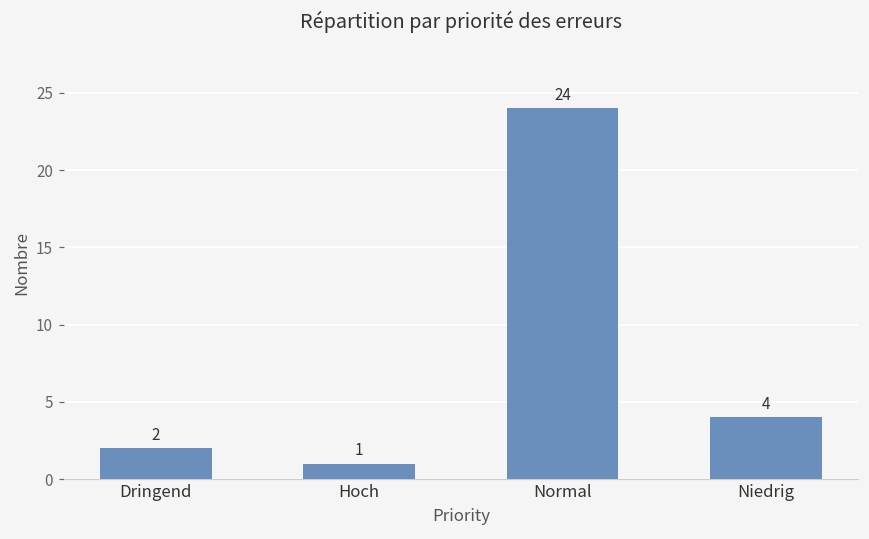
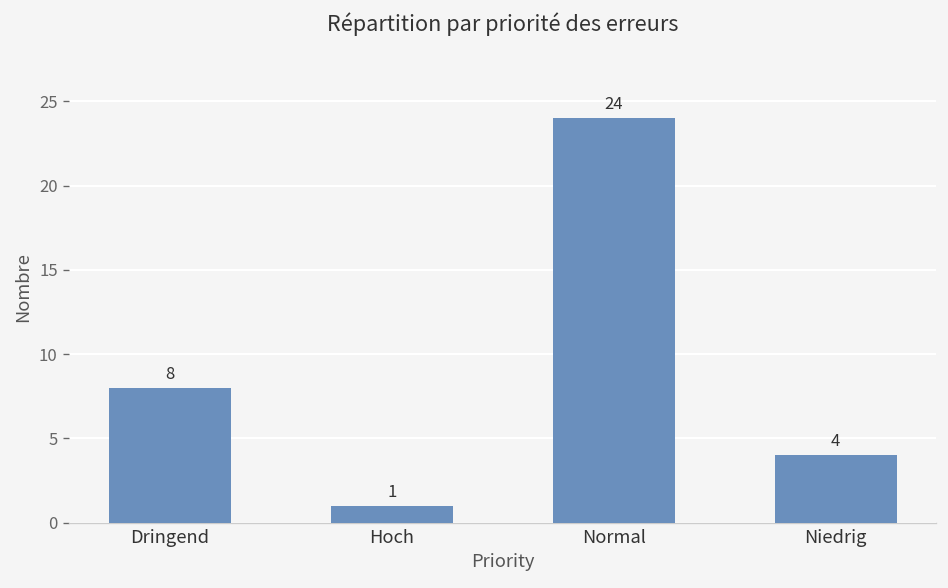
Dringend: 2 -> 8
